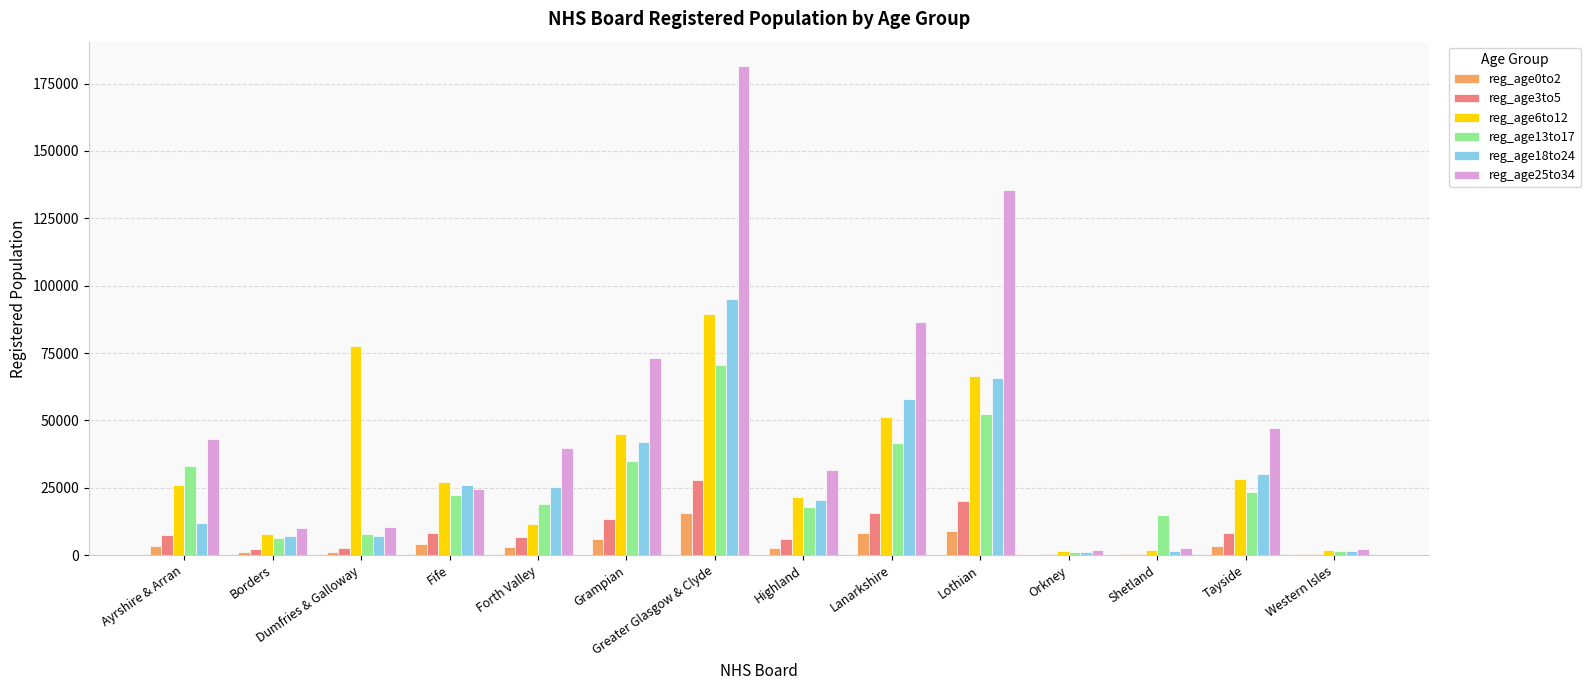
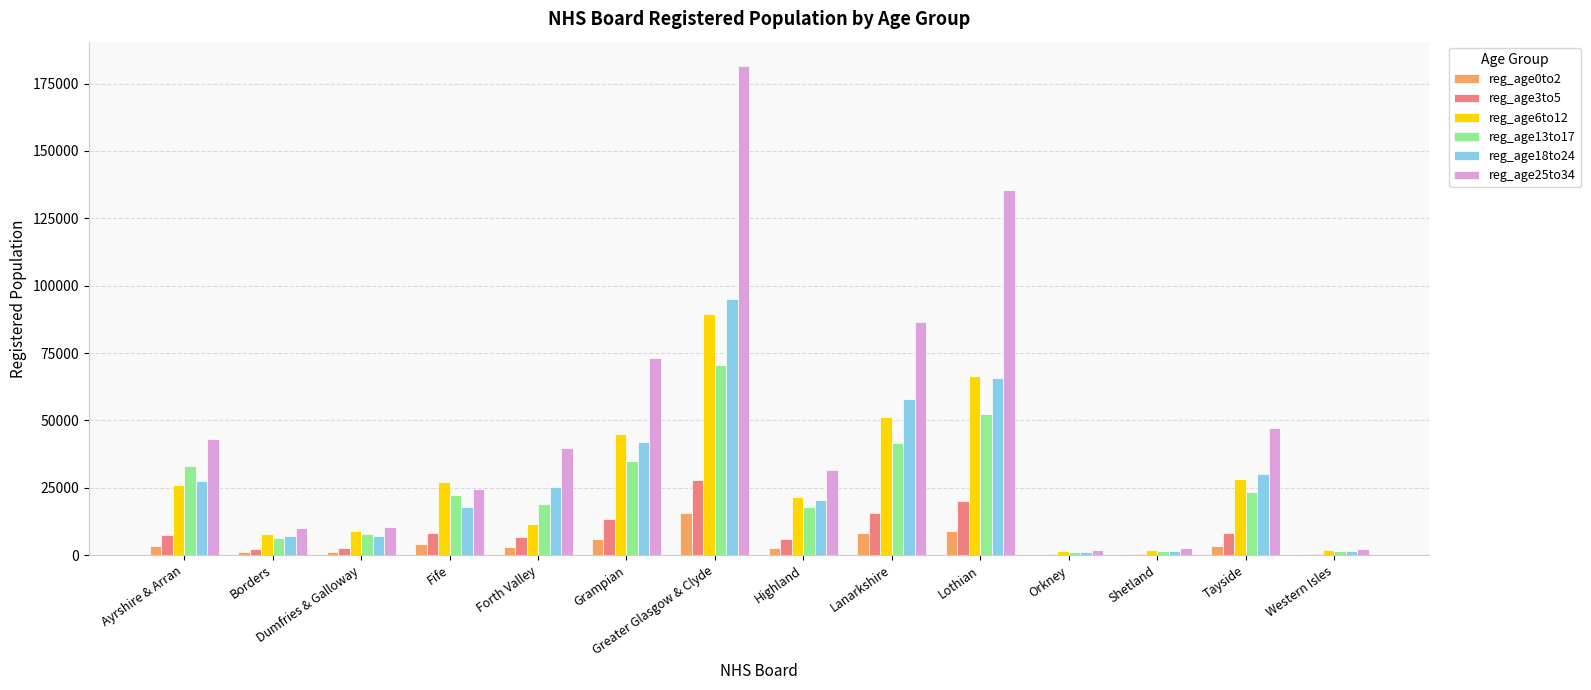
reg_age18to24, Ayrshire & Arran: 12000 -> 27000
reg_age6to12, Dumfries & Galloway: 78000 -> 9000
reg_age18to24, Fife: 26000 -> 18000
reg_age13to17, Shetland: 15000 -> 1000
